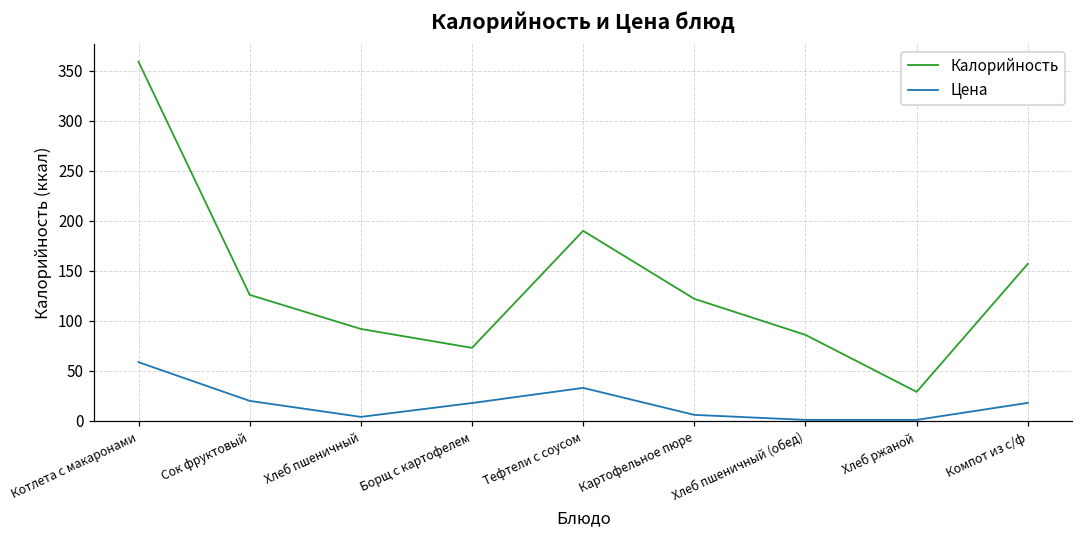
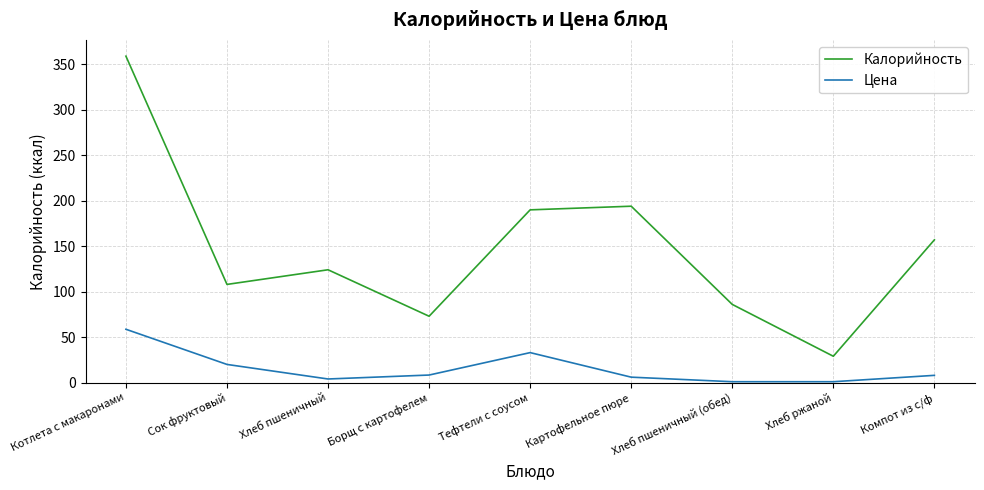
Калорийность, Сок фруктовый: 130 -> 110
Калорийность, Хлеб пшеничный: 90 -> 120
Цена, Борщ с картофелем: 20 -> 10
Калорийность, Картофельное пюре: 120 -> 190
Цена, Компот из с/ф: 20 -> 10
